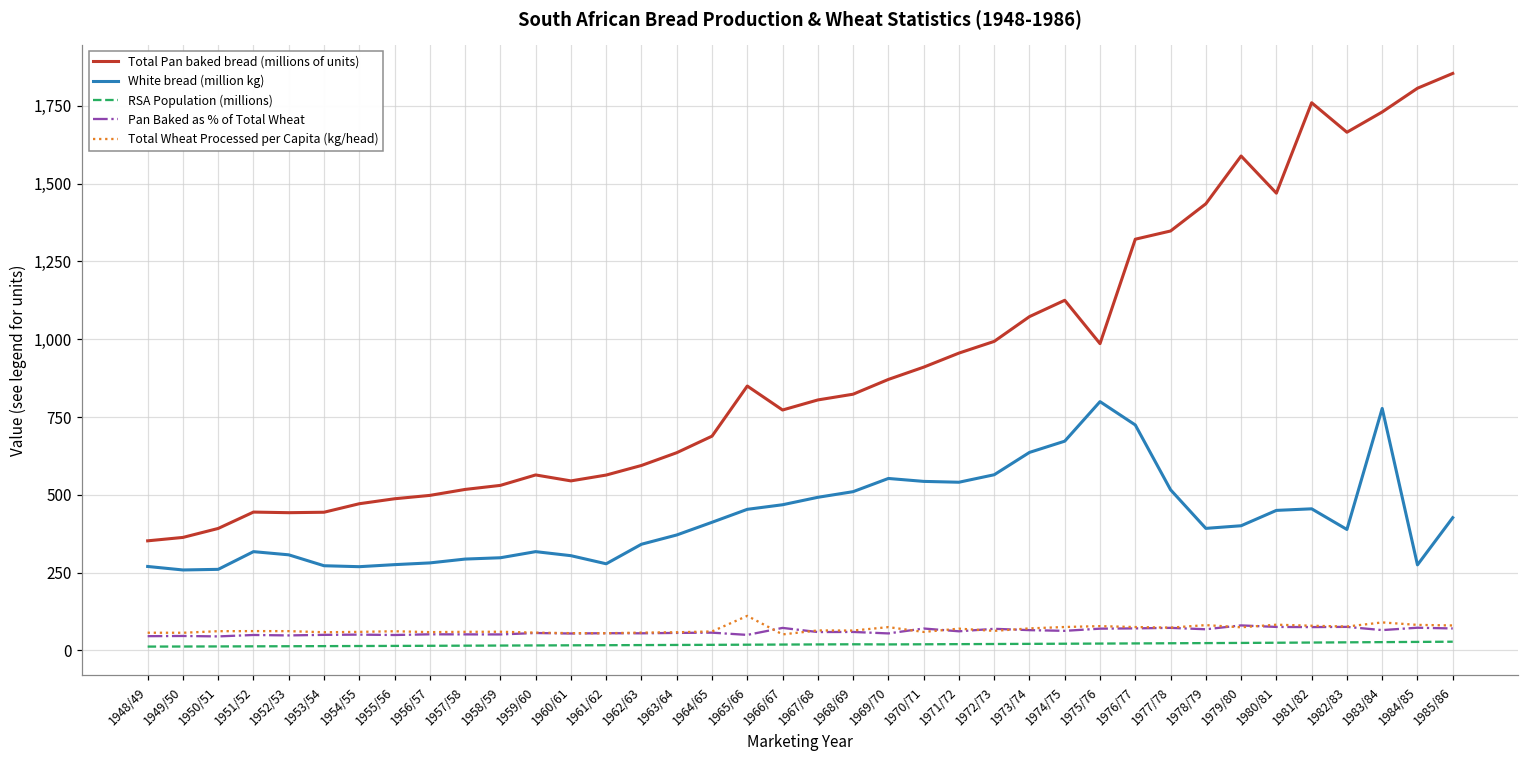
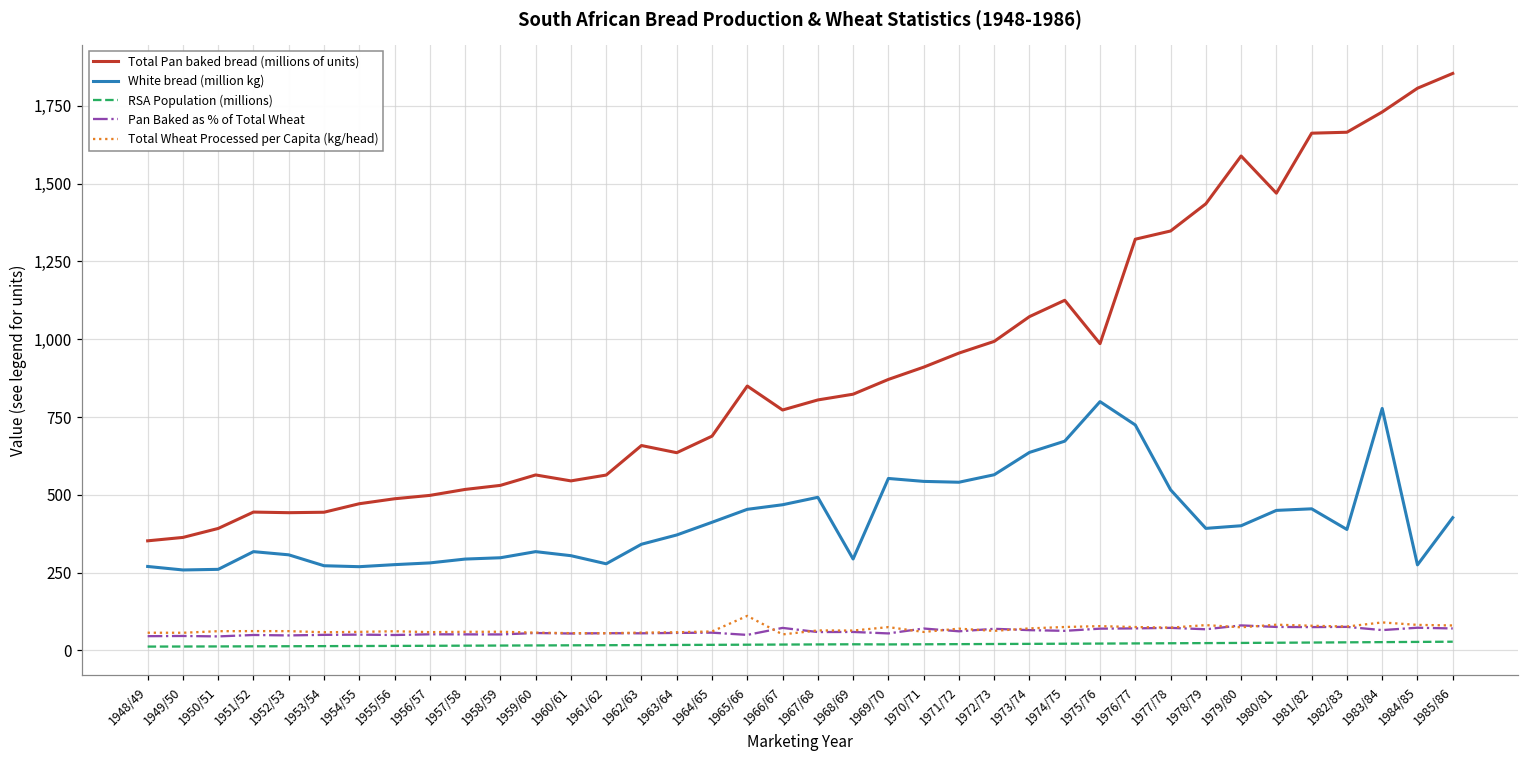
Total Pan baked bread (millions of units), 1962/63: 590 -> 660
White bread (million kg), 1968/69: 510 -> 290
Total Pan baked bread (millions of units), 1981/82: 1,760 -> 1,660
